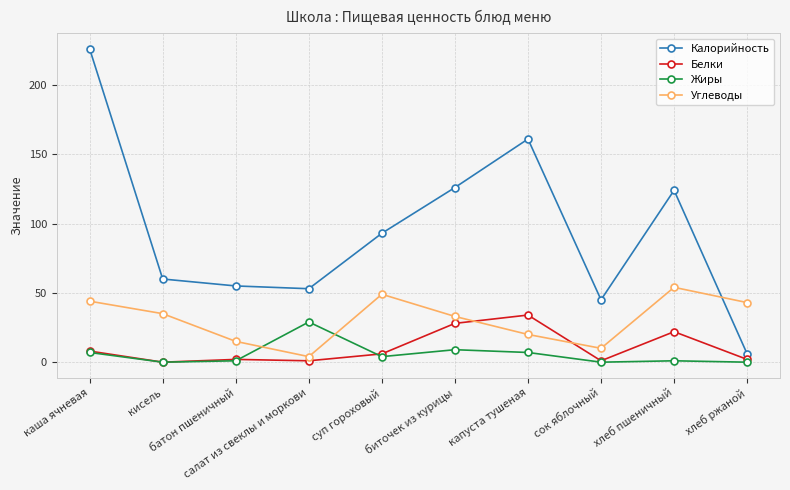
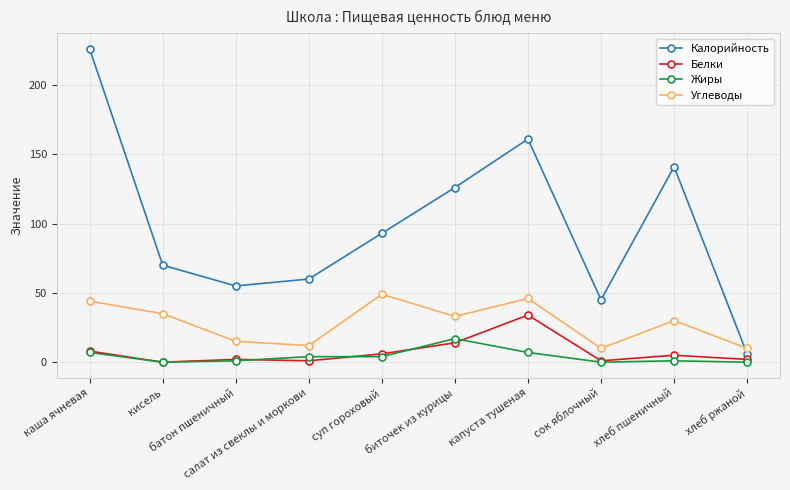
Калорийность, кисель: 60 -> 70
Калорийность, салат из свеклы и моркови: 53 -> 60
Жиры, салат из свеклы и моркови: 29 -> 4
Углеводы, салат из свеклы и моркови: 4 -> 12
Белки, биточек из курицы: 28 -> 14
Жиры, биточек из курицы: 9 -> 17
Углеводы, капуста тушеная: 20 -> 46
Калорийность, хлеб пшеничный: 124 -> 141
Белки, хлеб пшеничный: 22 -> 5
Углеводы, хлеб пшеничный: 54 -> 30
Углеводы, хлеб ржаной: 43 -> 10
